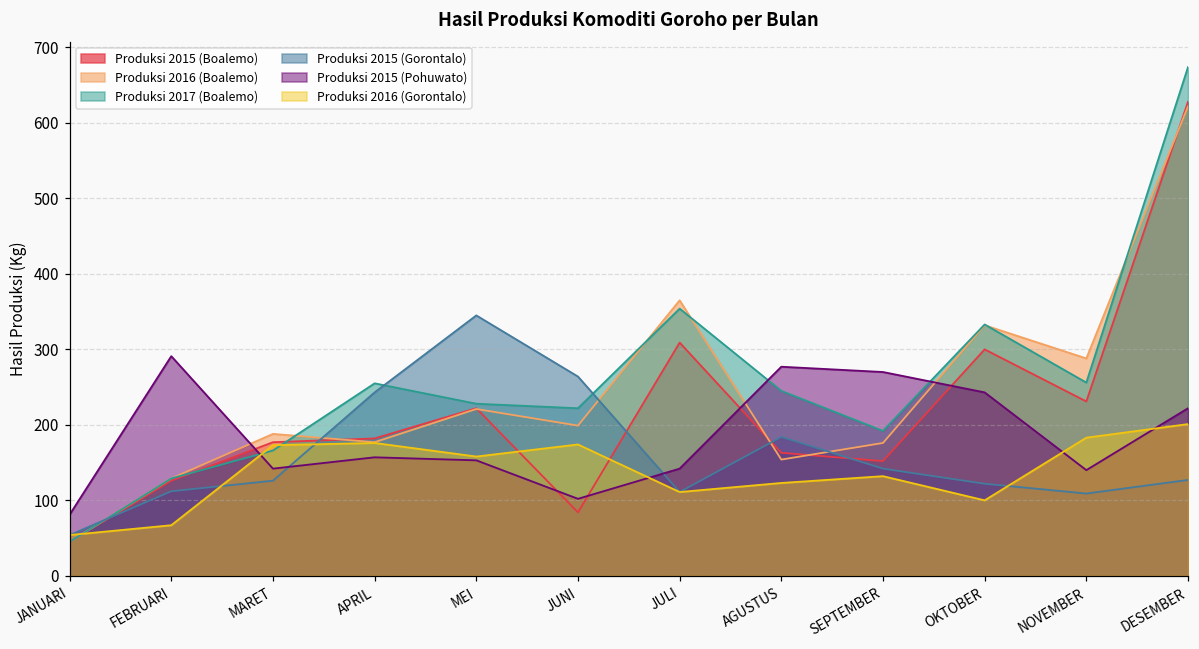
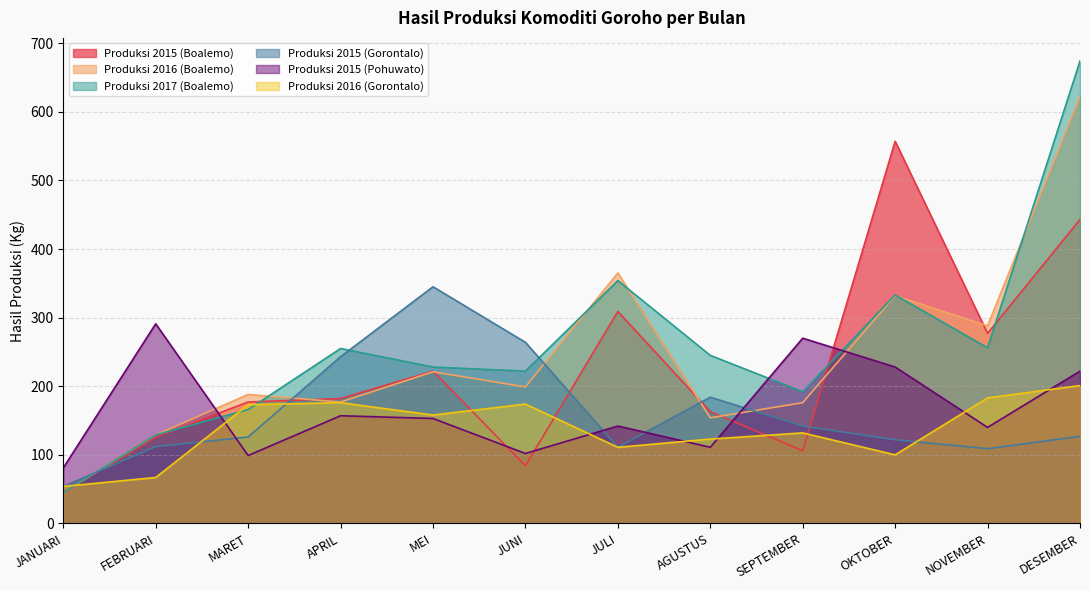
Produksi 2015 (Pohuwato), MARET: 140 -> 100
Produksi 2015 (Pohuwato), AGUSTUS: 280 -> 110
Produksi 2015 (Boalemo), SEPTEMBER: 150 -> 110
Produksi 2015 (Boalemo), OKTOBER: 300 -> 560
Produksi 2015 (Pohuwato), OKTOBER: 240 -> 230
Produksi 2015 (Boalemo), NOVEMBER: 230 -> 280
Produksi 2015 (Boalemo), DESEMBER: 630 -> 440
